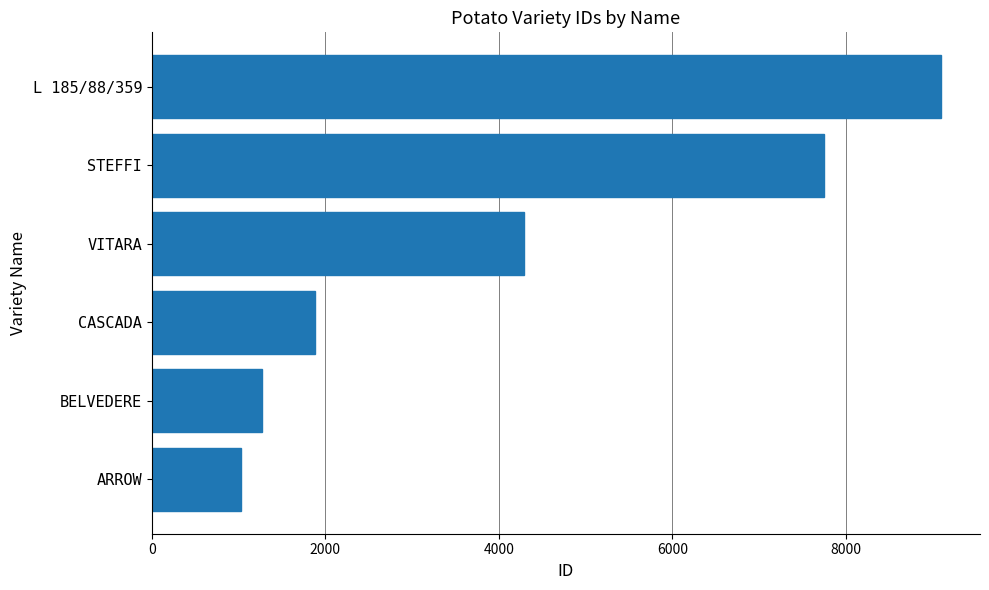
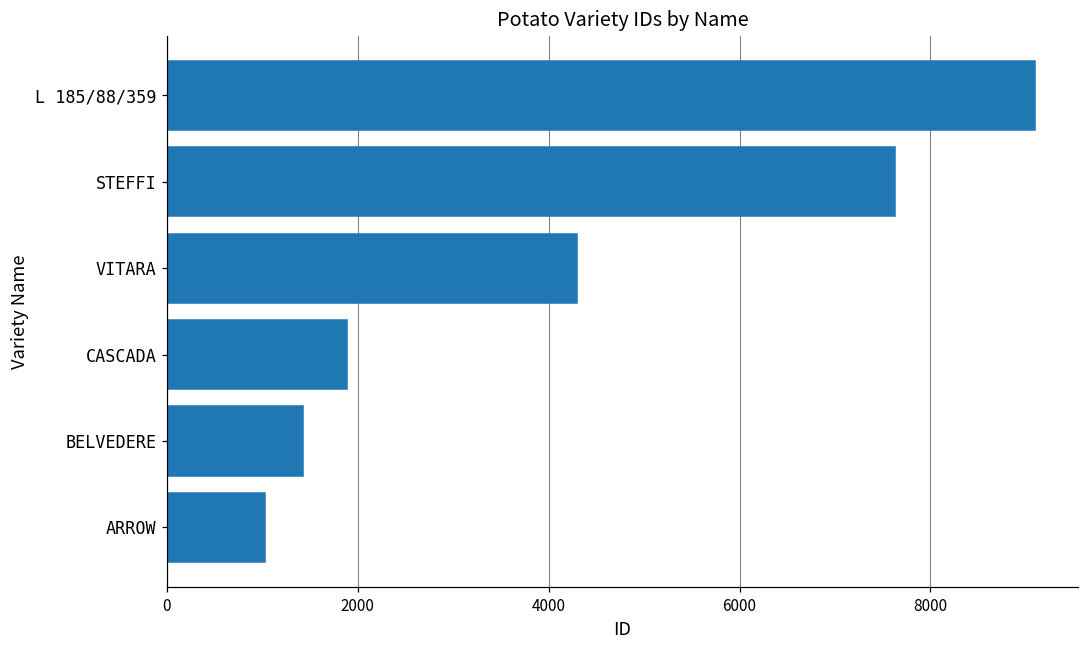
STEFFI: 7700 -> 7600
BELVEDERE: 1300 -> 1400
